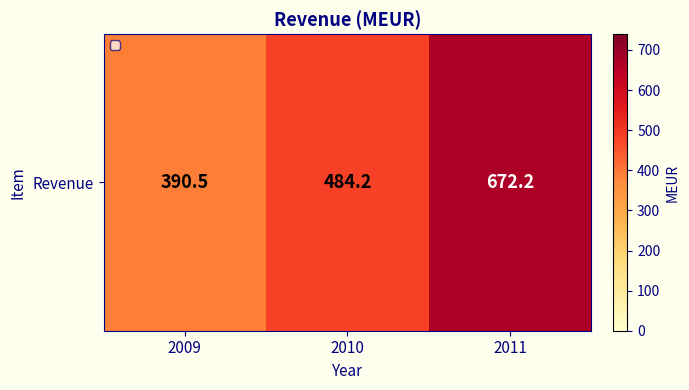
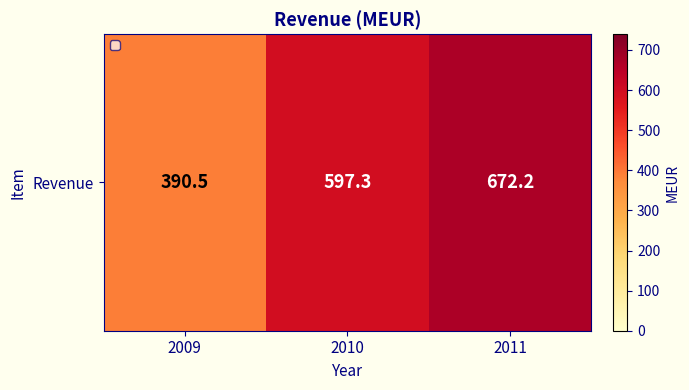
Revenue, 2010: 484.2 -> 597.3
